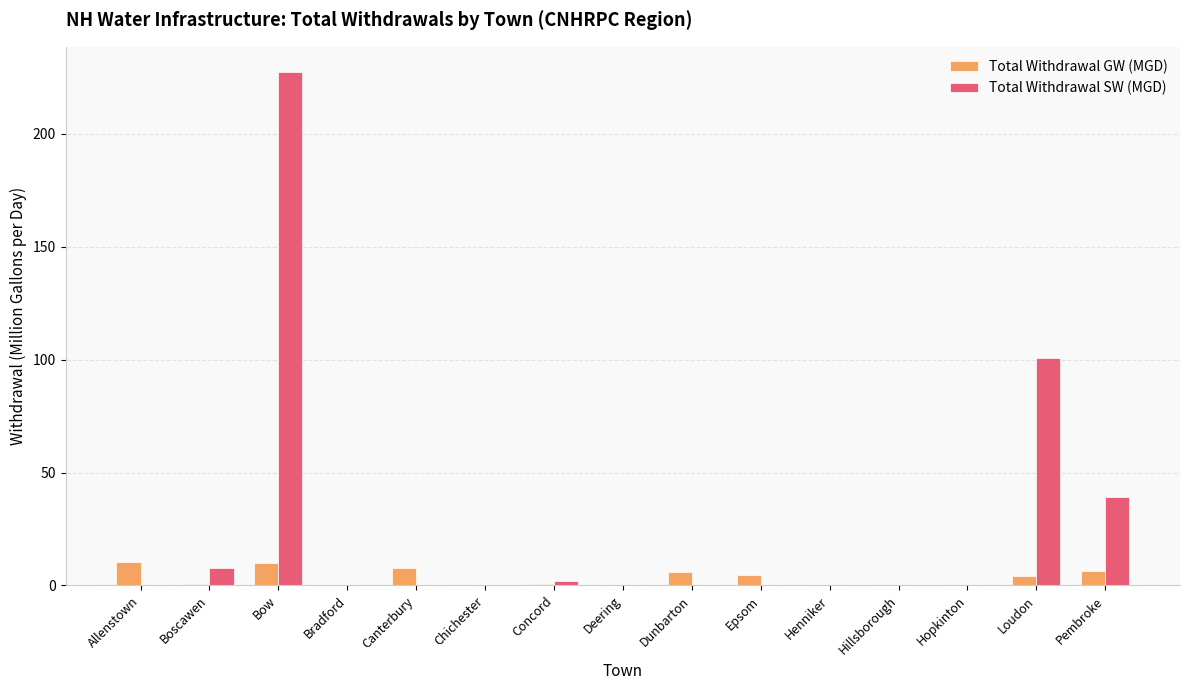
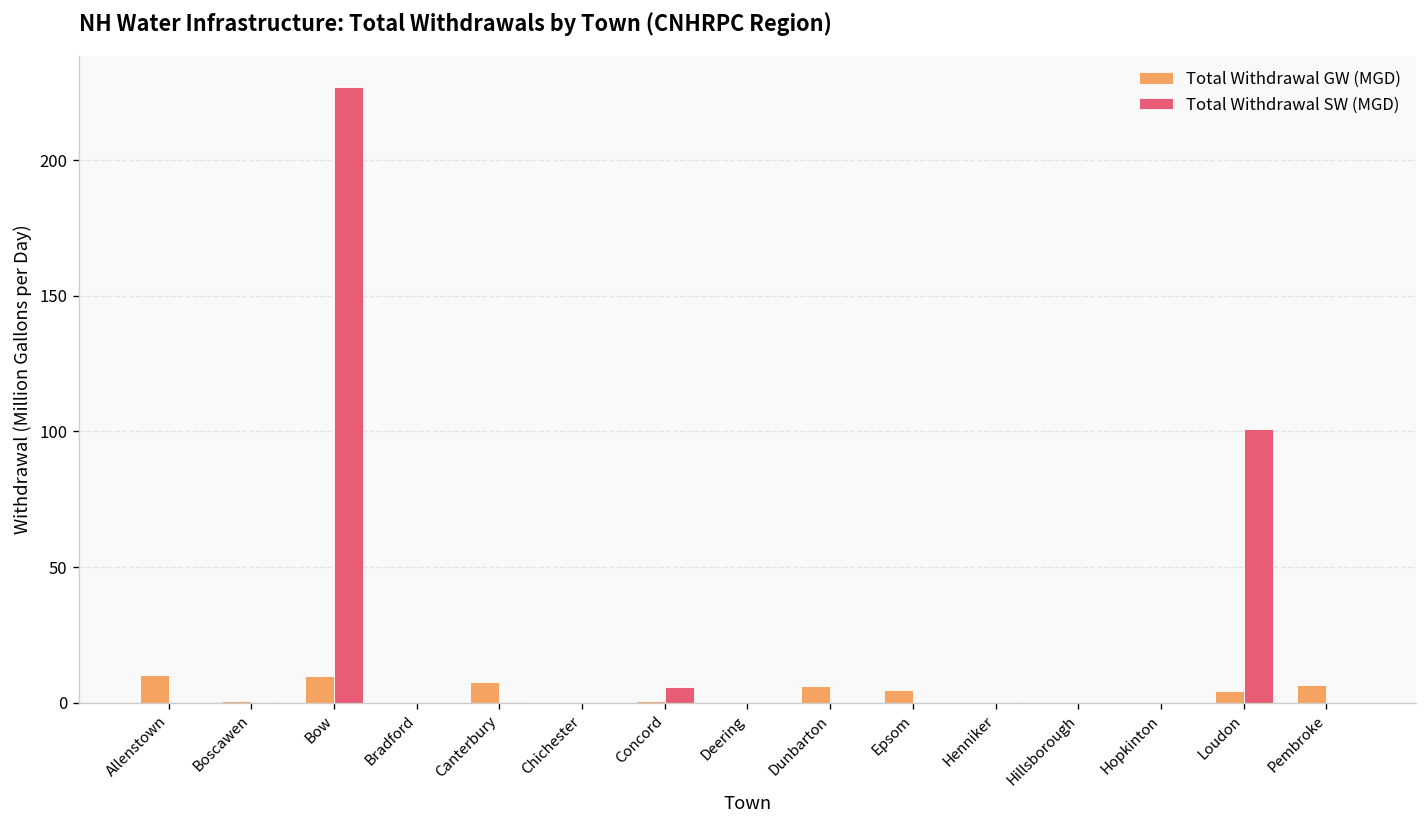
Total Withdrawal SW (MGD), Boscawen: 8 -> 0
Total Withdrawal SW (MGD), Concord: 2 -> 6
Total Withdrawal SW (MGD), Pembroke: 39 -> 0
